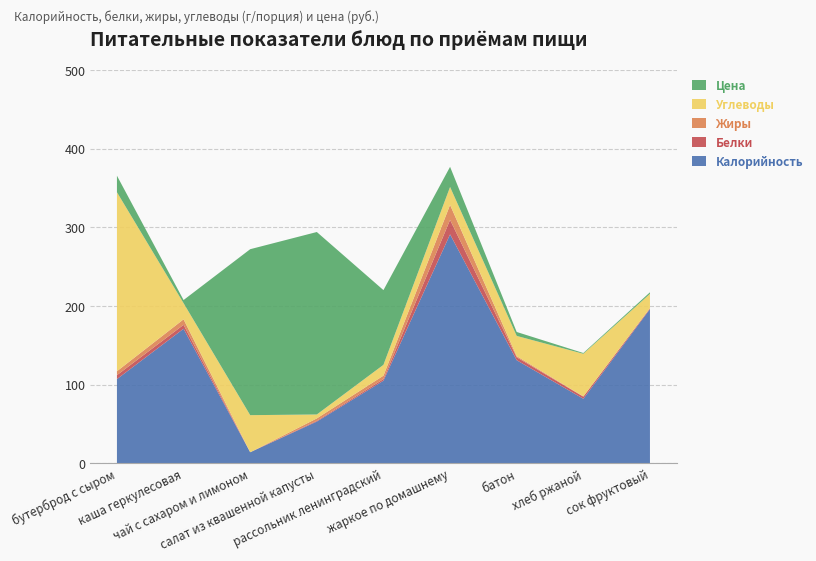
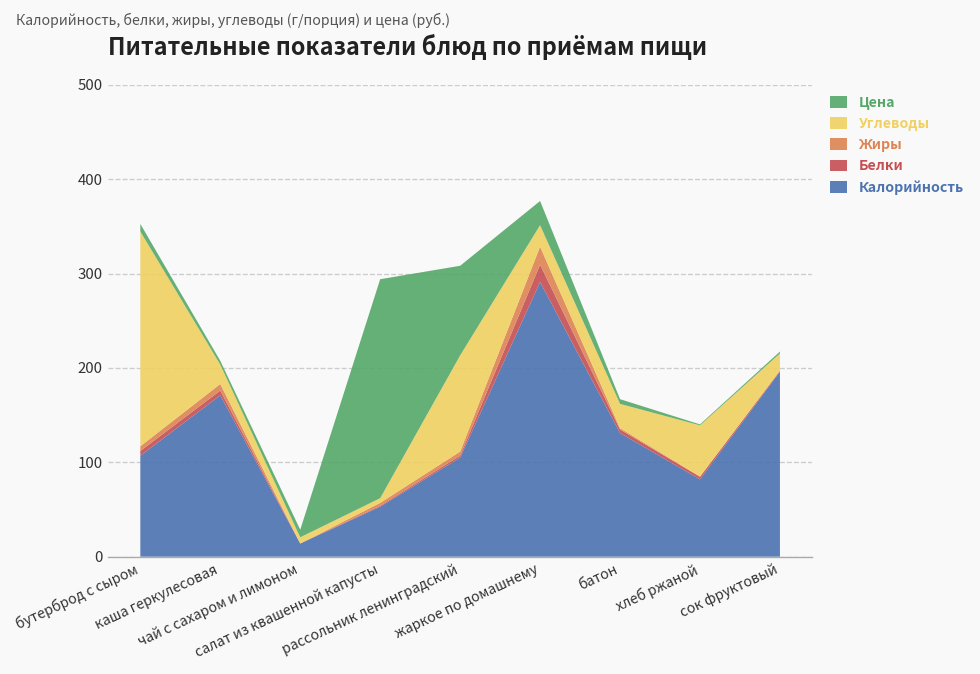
Цена, бутерброд с сыром: 20 -> 10
Углеводы, чай с сахаром и лимоном: 50 -> 10
Цена, чай с сахаром и лимоном: 210 -> 10
Углеводы, рассольник ленинградский: 10 -> 100
